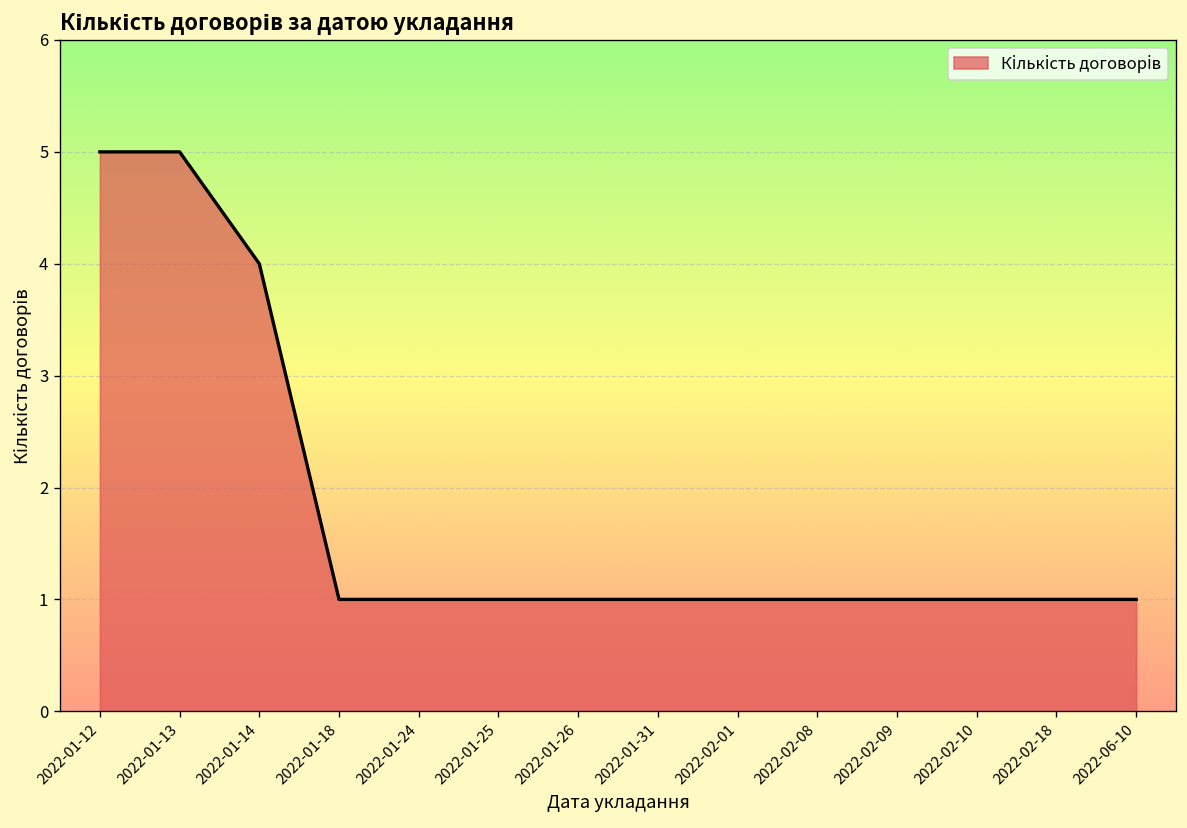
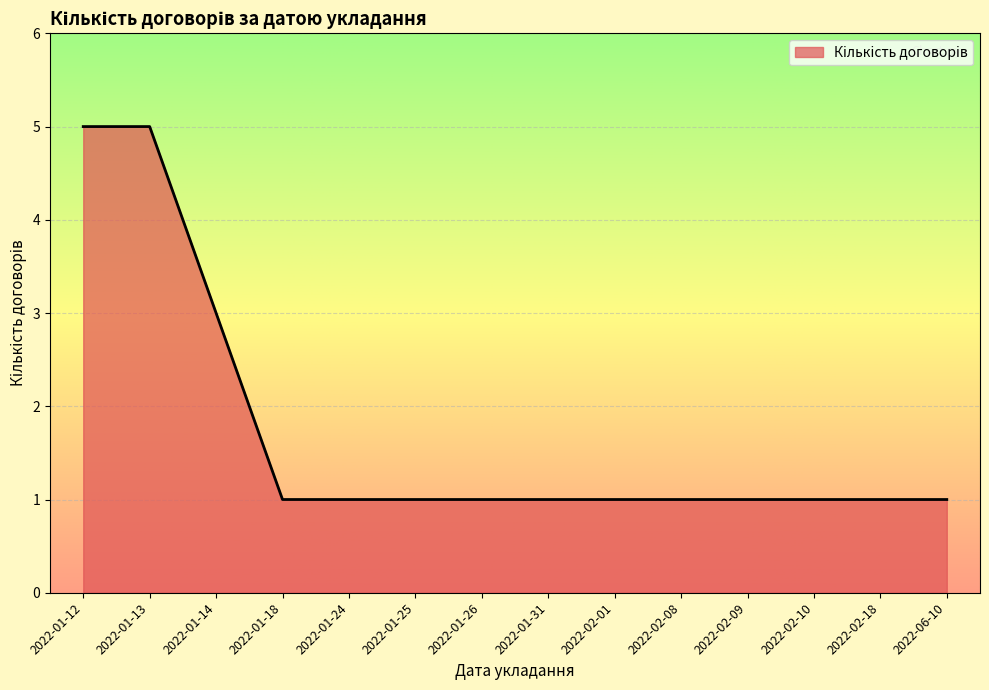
2022-01-14: 4 -> 3
